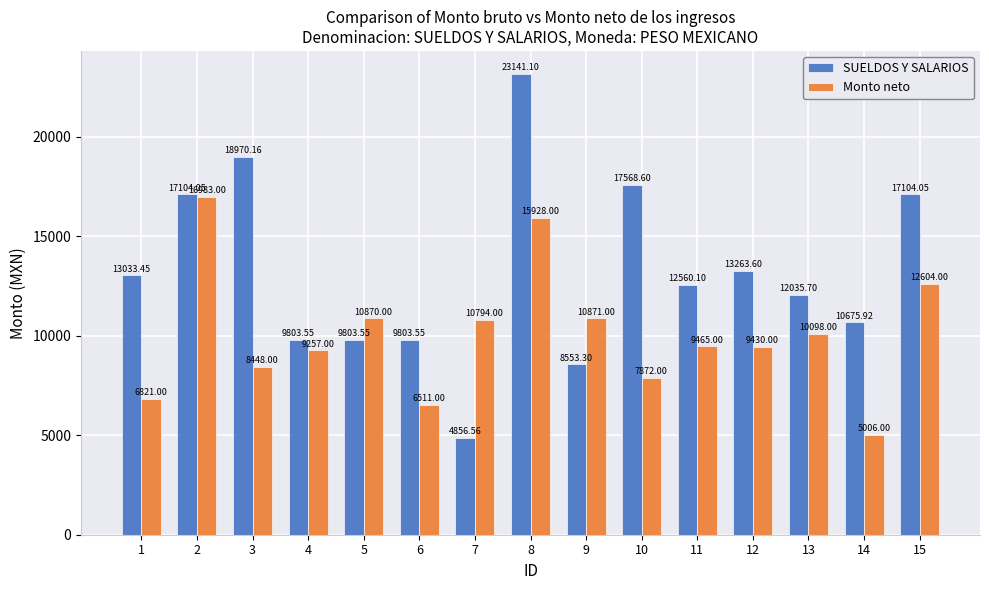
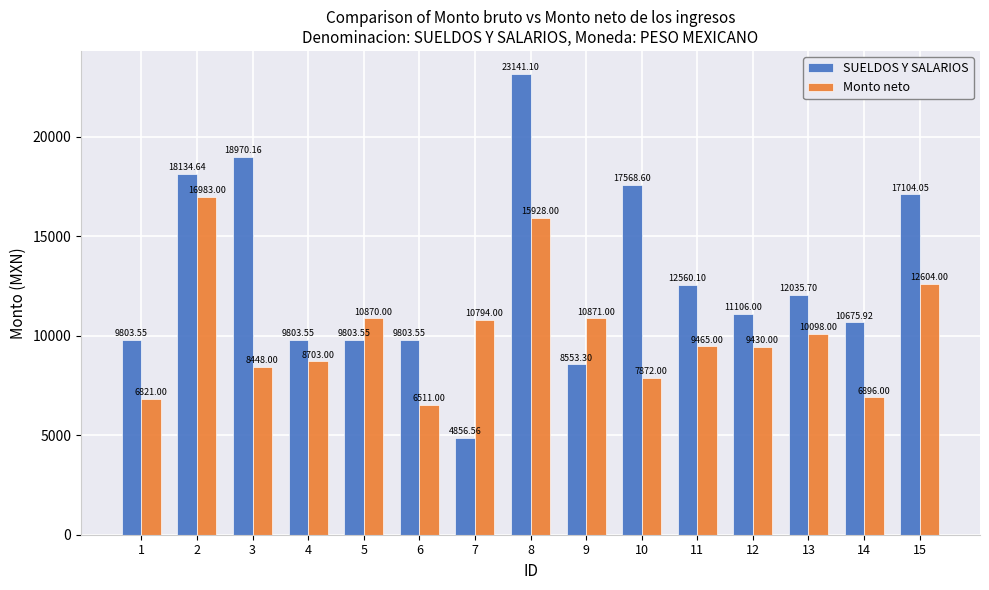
SUELDOS Y SALARIOS, 1: 13033.45 -> 9803.55
SUELDOS Y SALARIOS, 2: 17104.05 -> 18134.64
Monto neto, 4: 9257.00 -> 8703.00
SUELDOS Y SALARIOS, 12: 13263.60 -> 11106.00
Monto neto, 14: 5006.00 -> 6896.00
